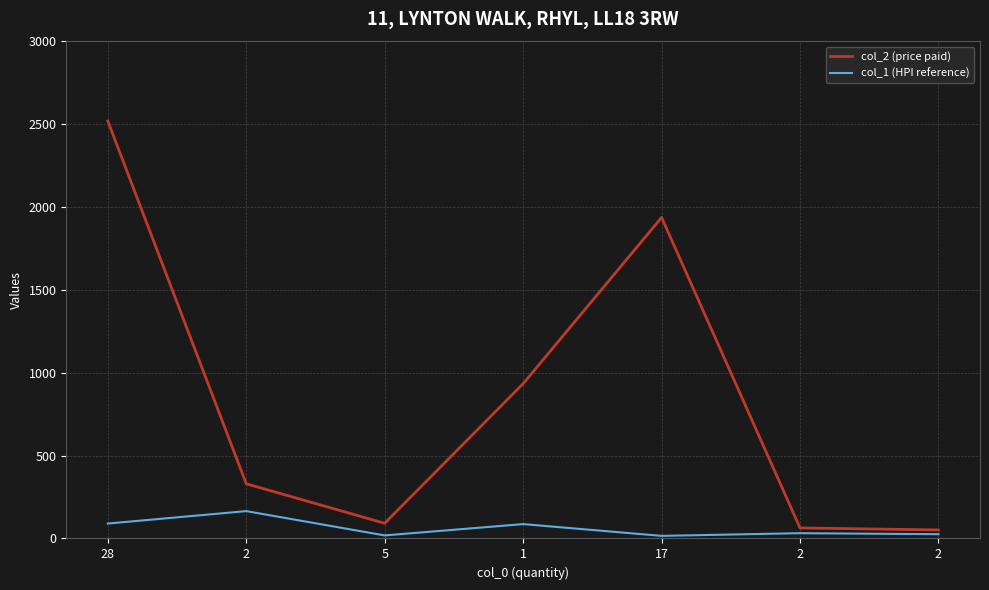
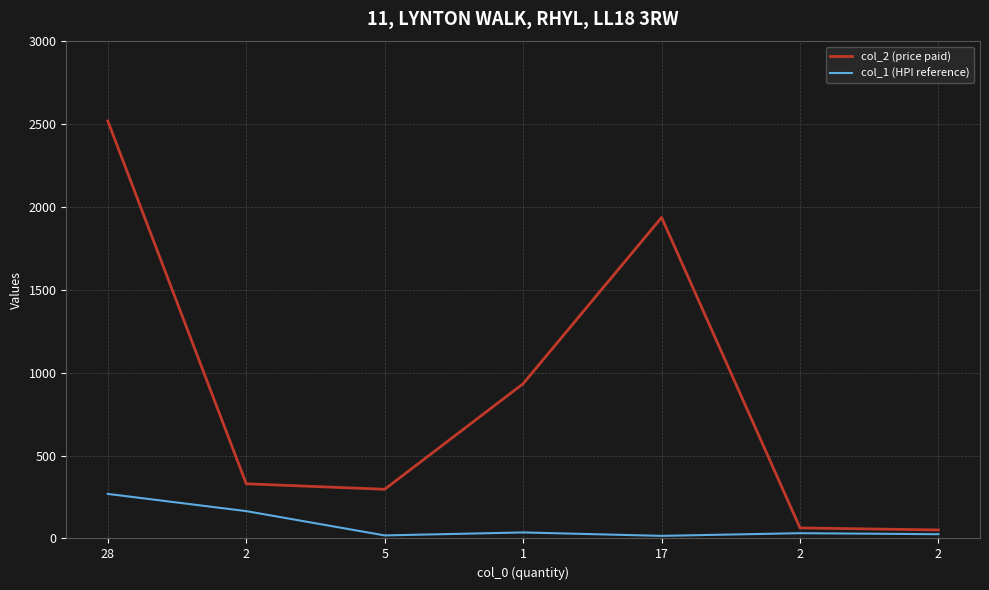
col_1 (HPI reference), 28: 90 -> 270
col_2 (price paid), 5: 90 -> 300
col_1 (HPI reference), 1: 90 -> 40
